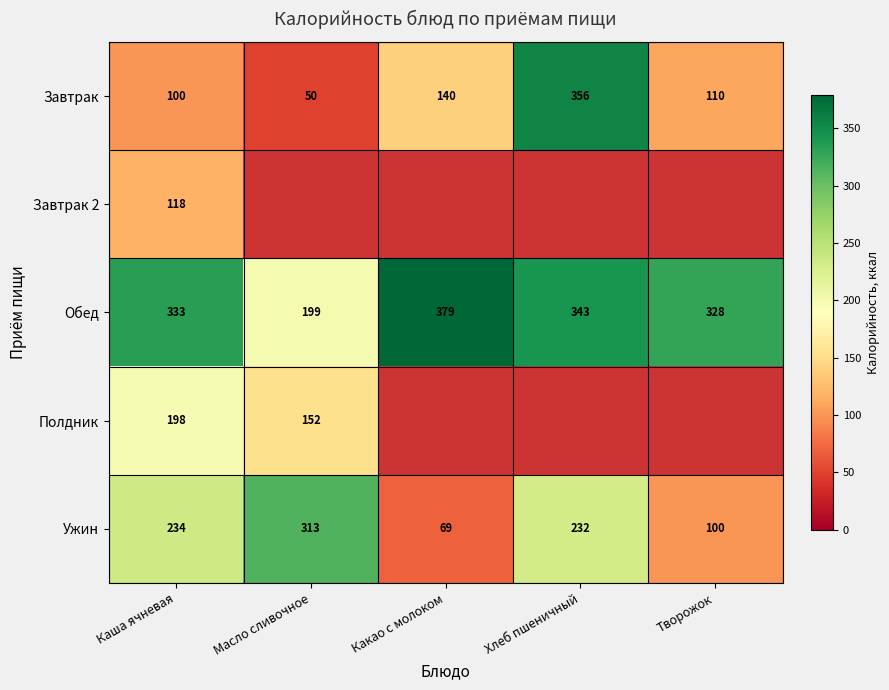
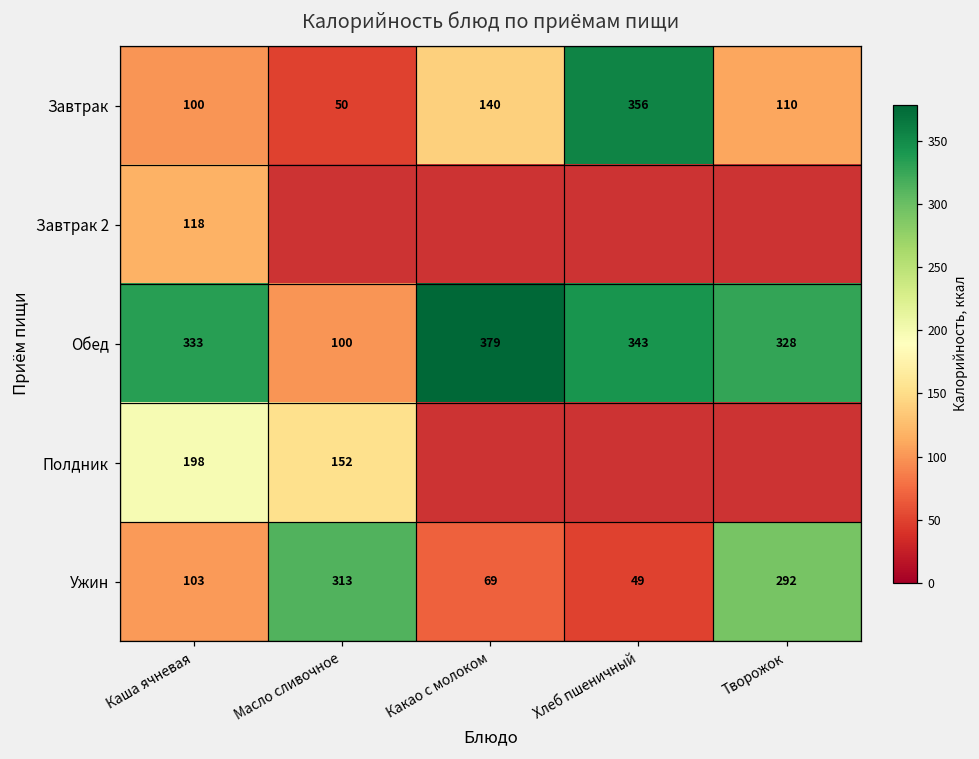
Обед, Масло сливочное: 199 -> 100
Ужин, Каша ячневая: 234 -> 103
Ужин, Хлеб пшеничный: 232 -> 49
Ужин, Творожок: 100 -> 292
